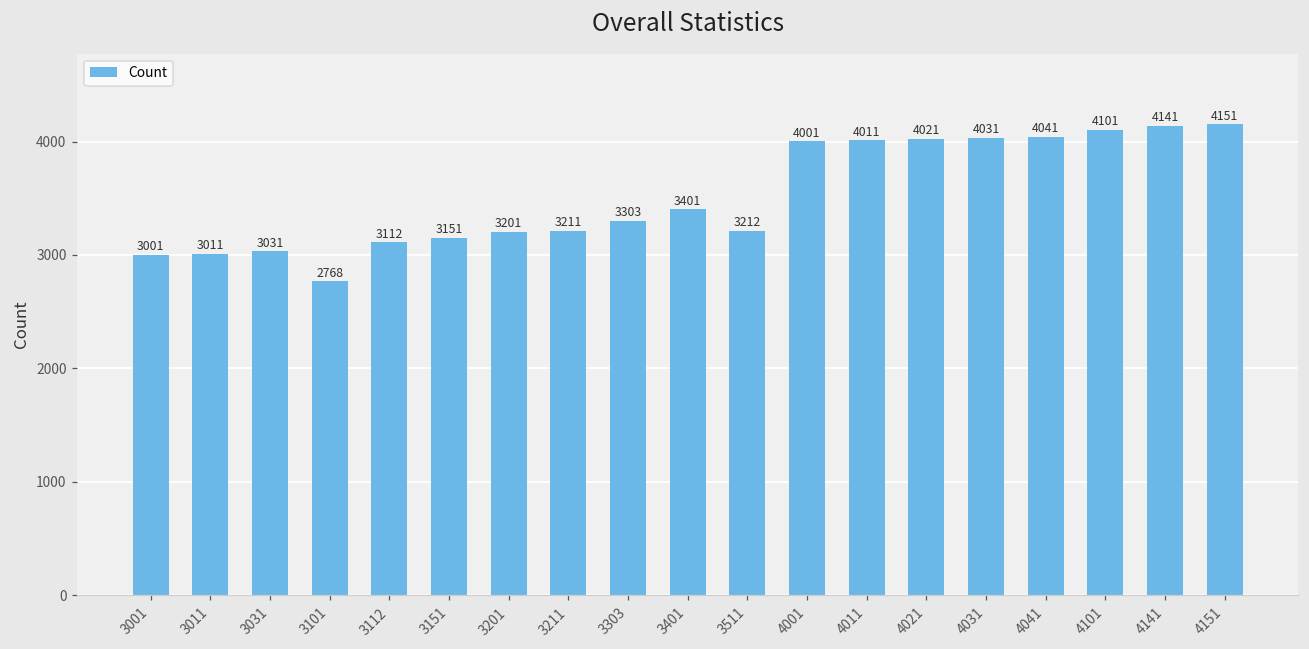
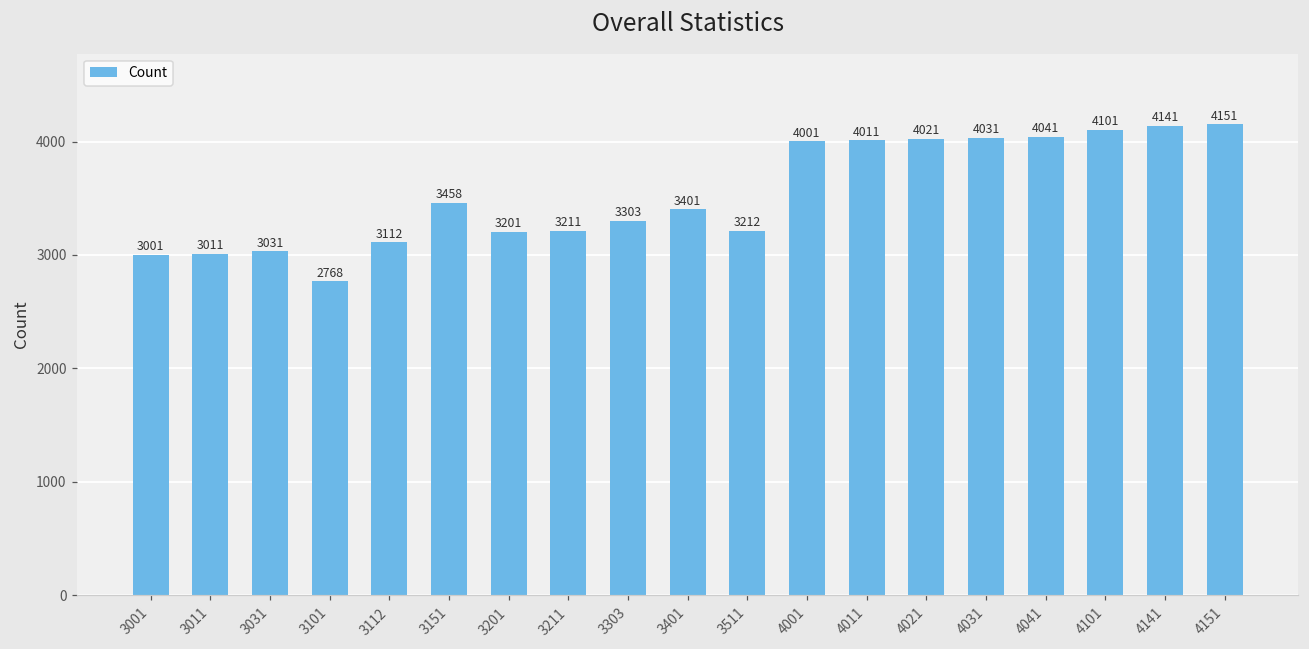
3151: 3151 -> 3458
